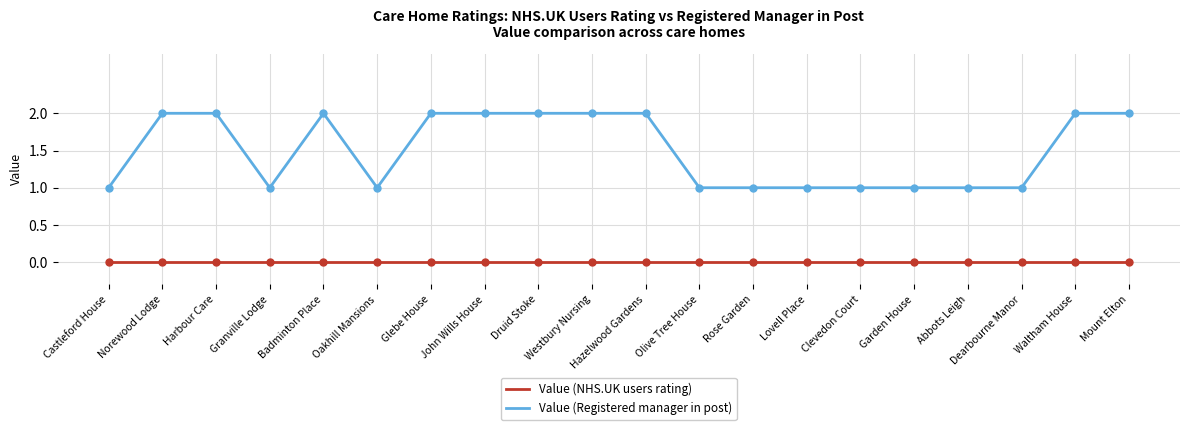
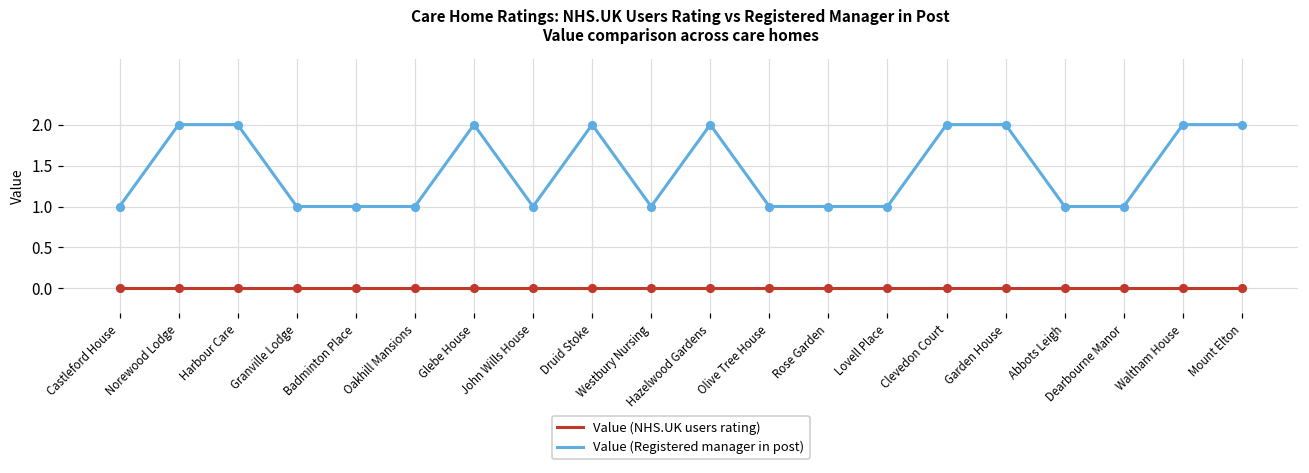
Value (Registered manager in post), Badminton Place: 2 -> 1
Value (Registered manager in post), John Wills House: 2 -> 1
Value (Registered manager in post), Westbury Nursing: 2 -> 1
Value (Registered manager in post), Clevedon Court: 1 -> 2
Value (Registered manager in post), Garden House: 1 -> 2
